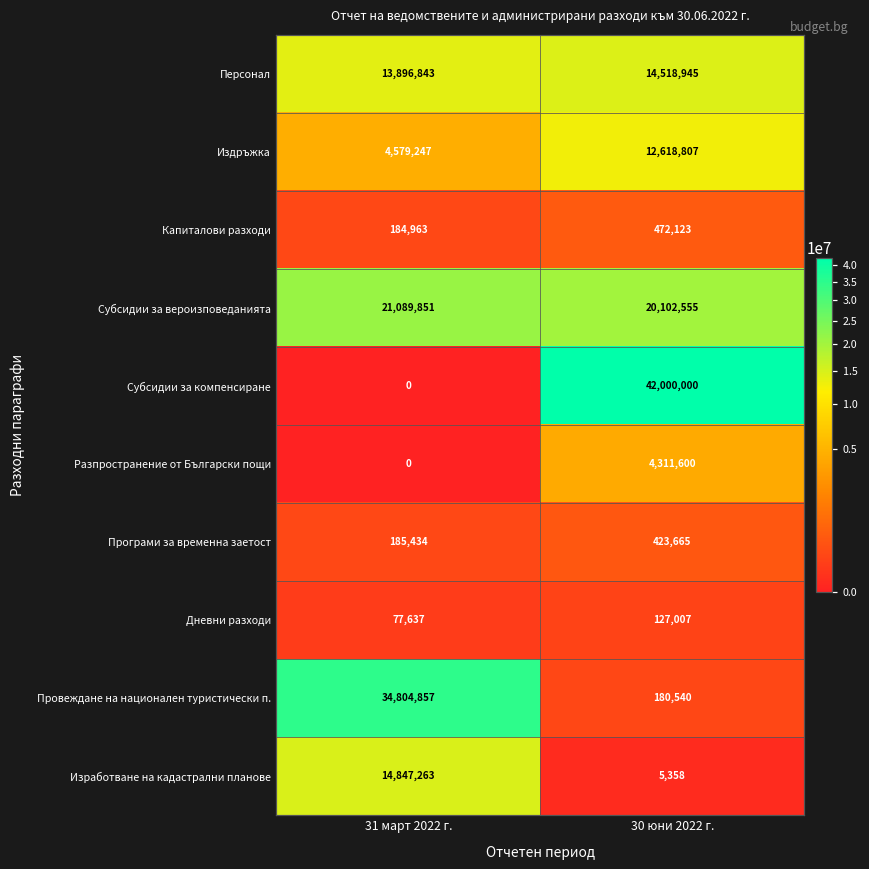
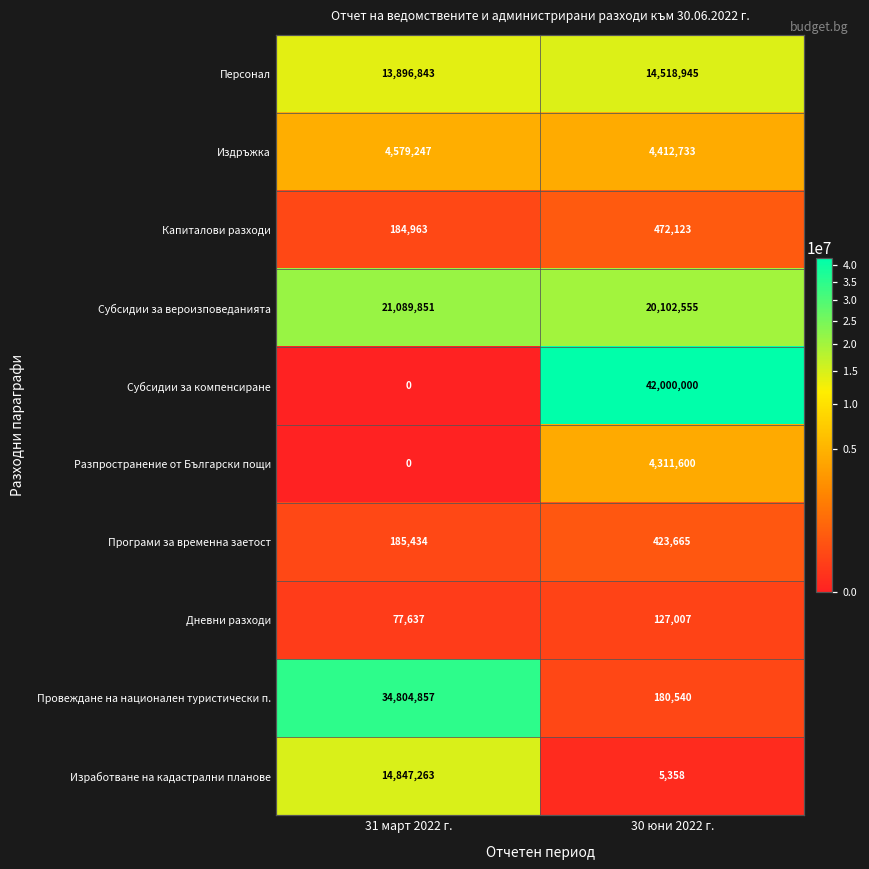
Издръжка, 30 юни 2022 г.: 12,618,807 -> 4,412,733
